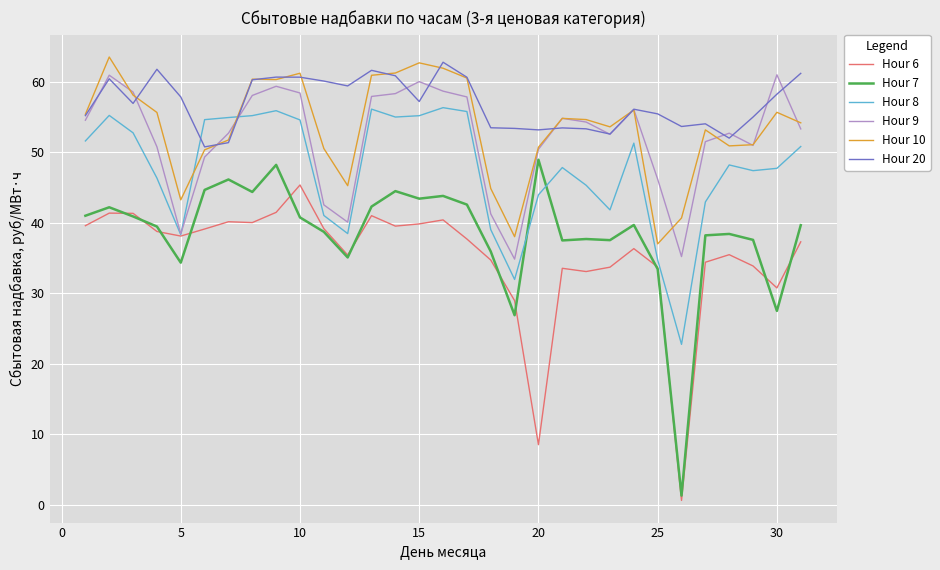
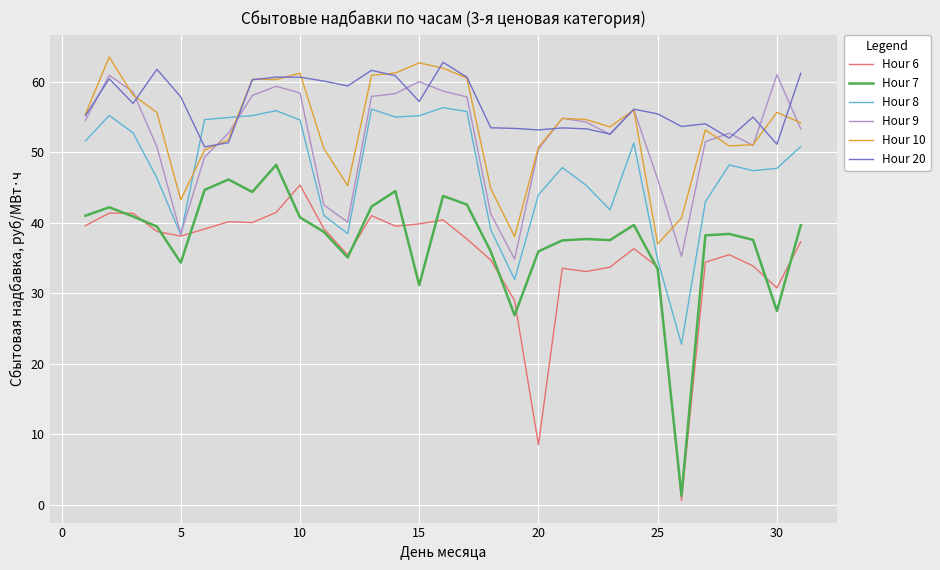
Hour 7, 15: 43 -> 31
Hour 7, 20: 49 -> 36
Hour 20, 30: 58 -> 51
